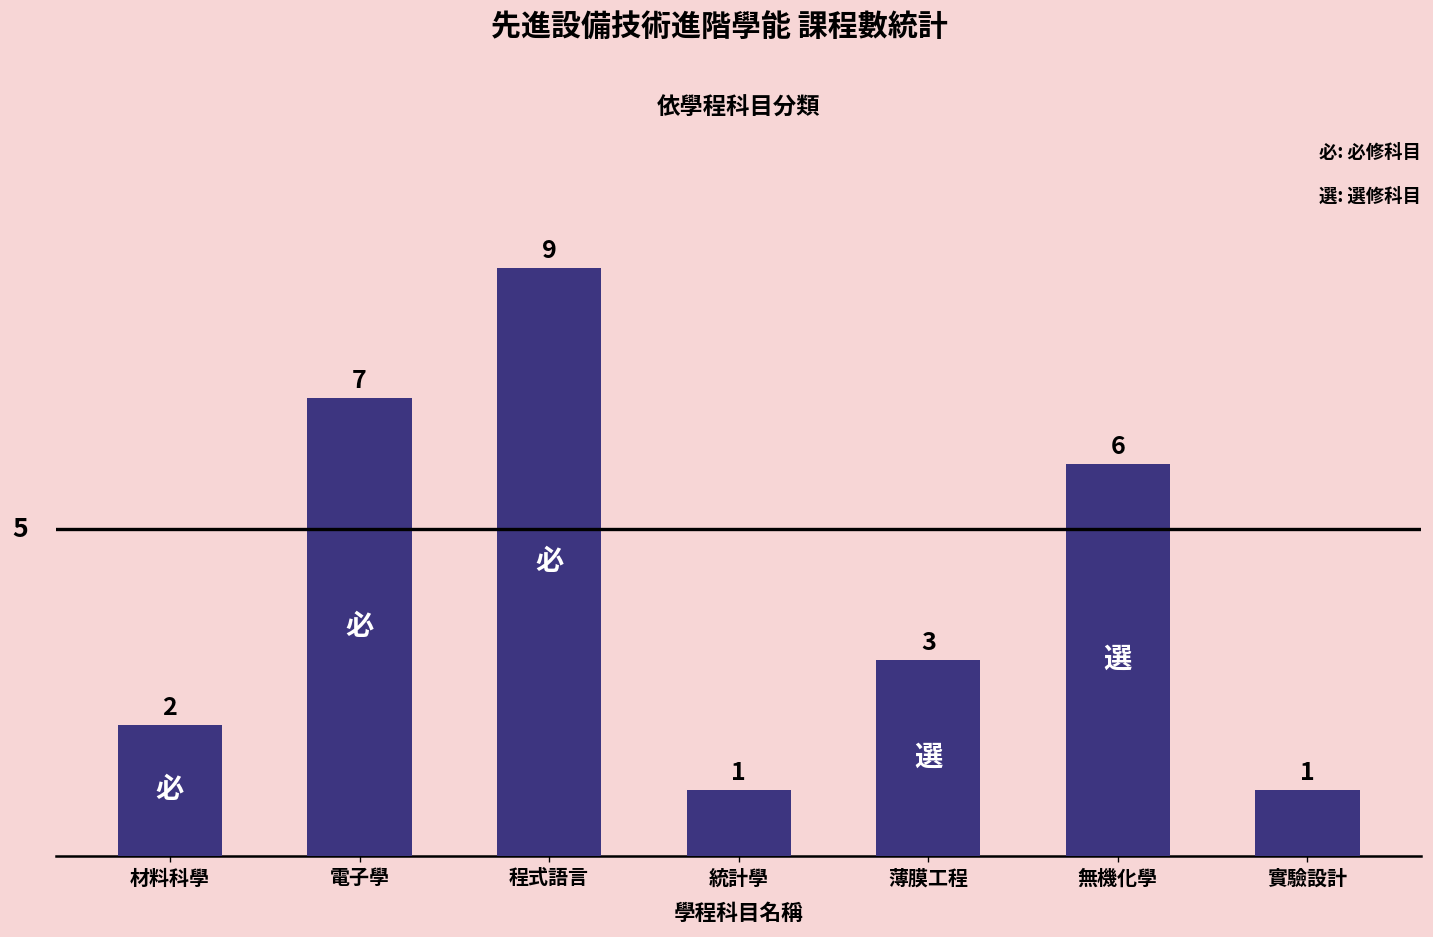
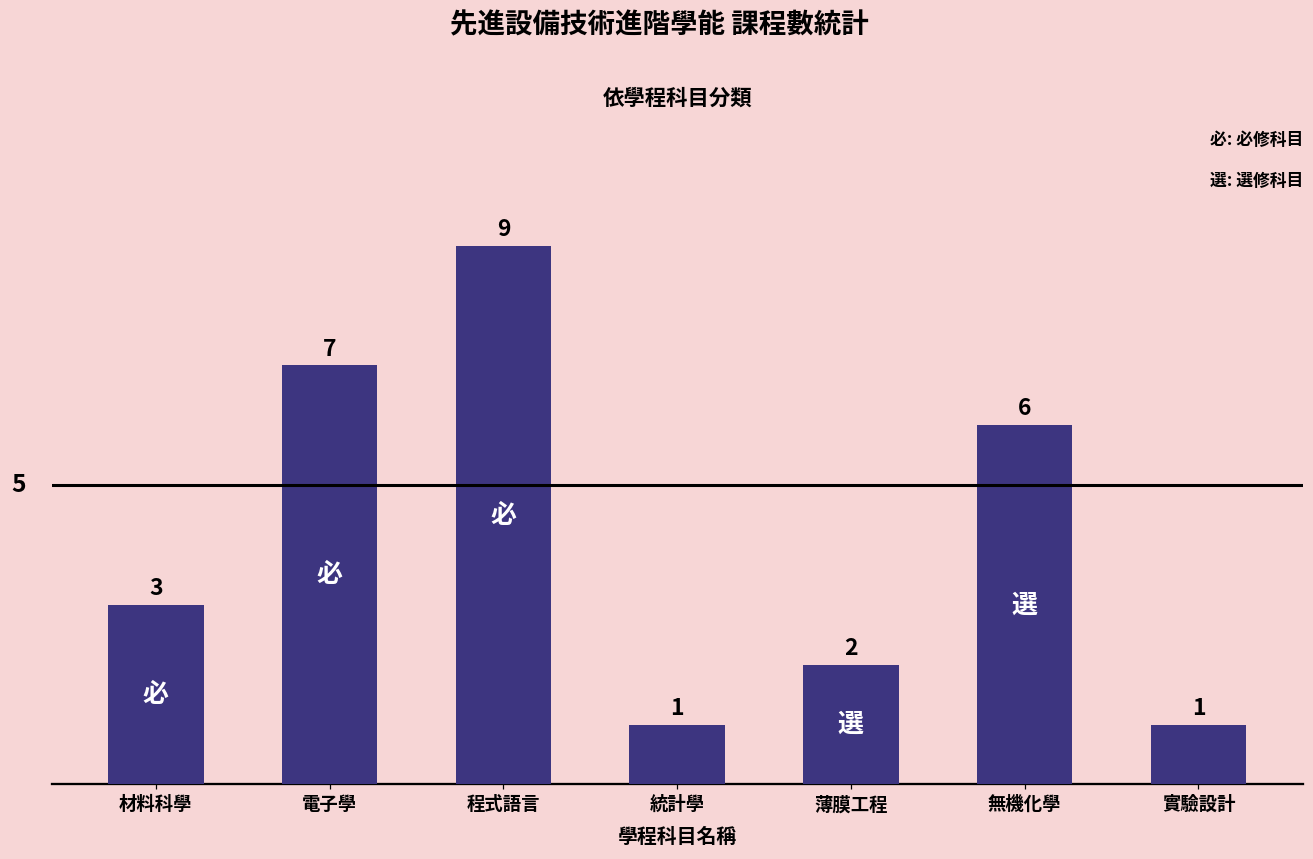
材料科學: 2 -> 3
薄膜工程: 3 -> 2
